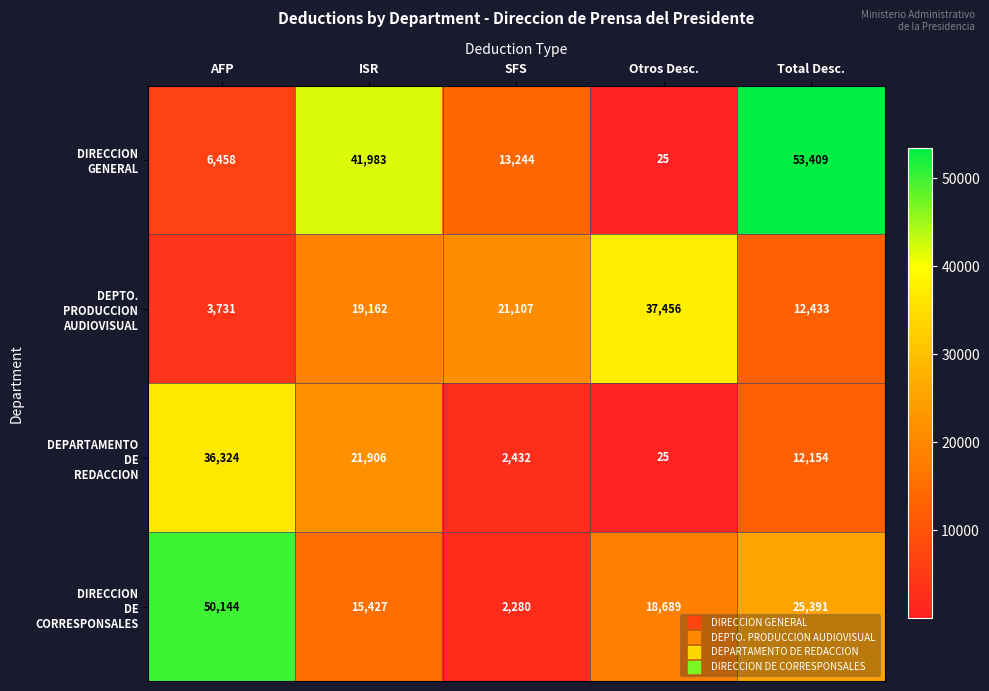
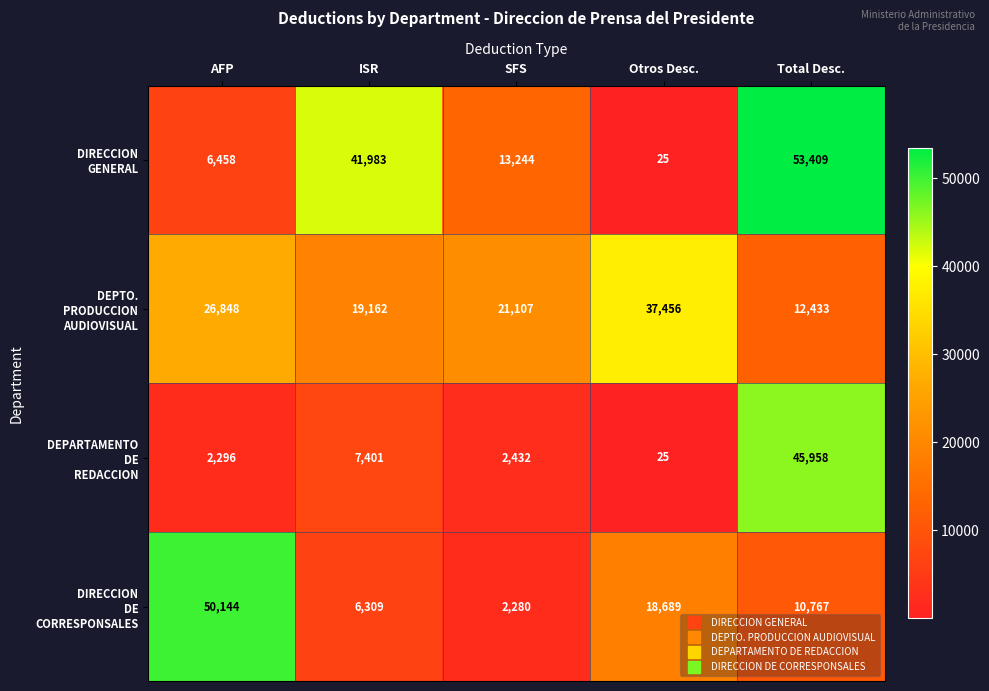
DEPTO. PRODUCCION AUDIOVISUAL, AFP: 3,731 -> 26,848
DEPARTAMENTO DE REDACCION, AFP: 36,324 -> 2,296
DEPARTAMENTO DE REDACCION, ISR: 21,906 -> 7,401
DEPARTAMENTO DE REDACCION, Total Desc.: 12,154 -> 45,958
DIRECCION DE CORRESPONSALES, ISR: 15,427 -> 6,309
DIRECCION DE CORRESPONSALES, Total Desc.: 25,391 -> 10,767
